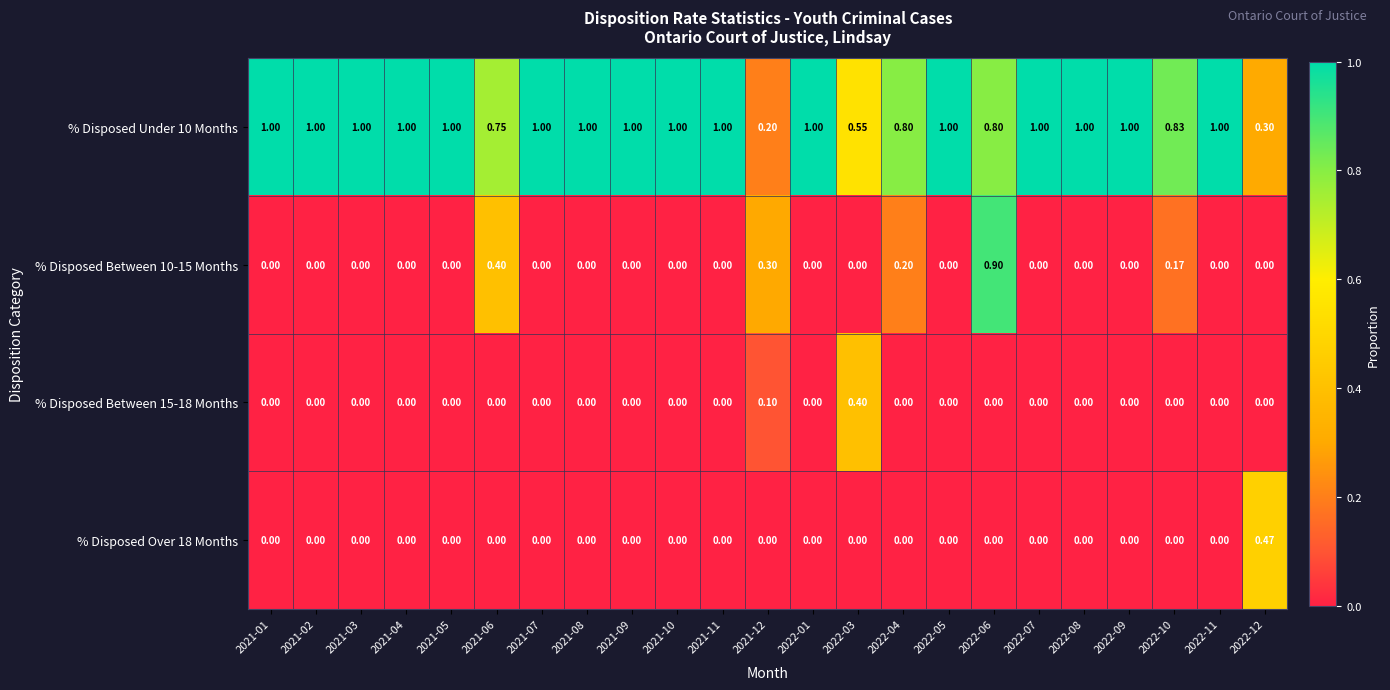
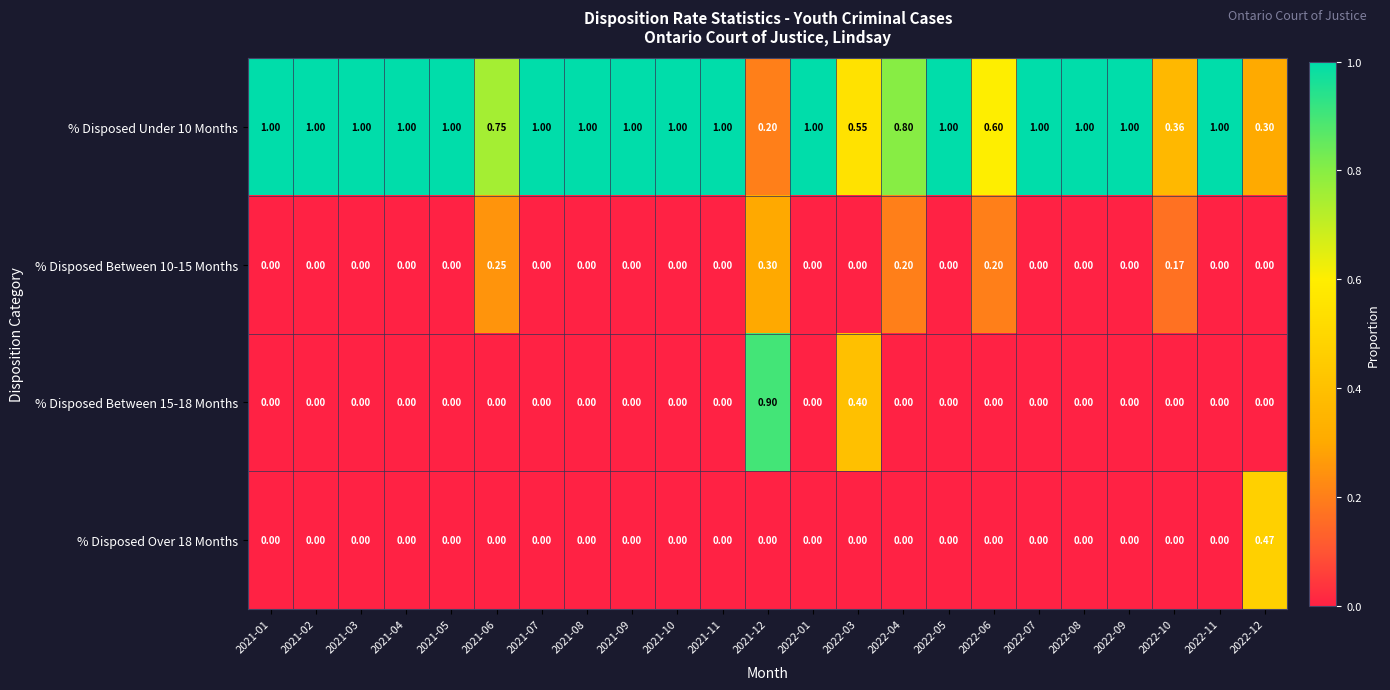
% Disposed Under 10 Months, 2022-06: 0.80 -> 0.60
% Disposed Under 10 Months, 2022-10: 0.83 -> 0.36
% Disposed Between 10-15 Months, 2021-06: 0.40 -> 0.25
% Disposed Between 10-15 Months, 2022-06: 0.90 -> 0.20
% Disposed Between 15-18 Months, 2021-12: 0.10 -> 0.90
